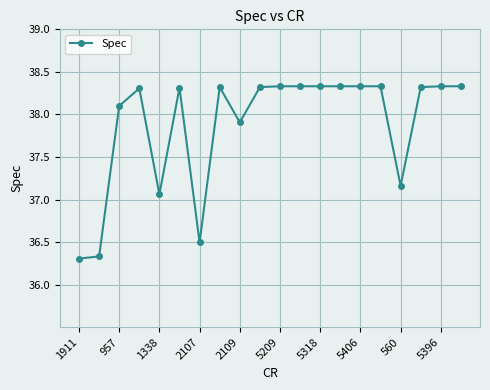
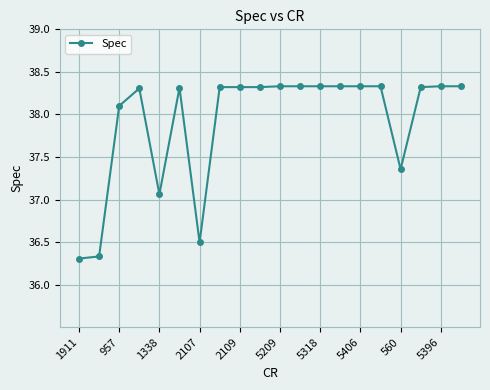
2109: 37.9 -> 38.3
560: 37.2 -> 37.4
